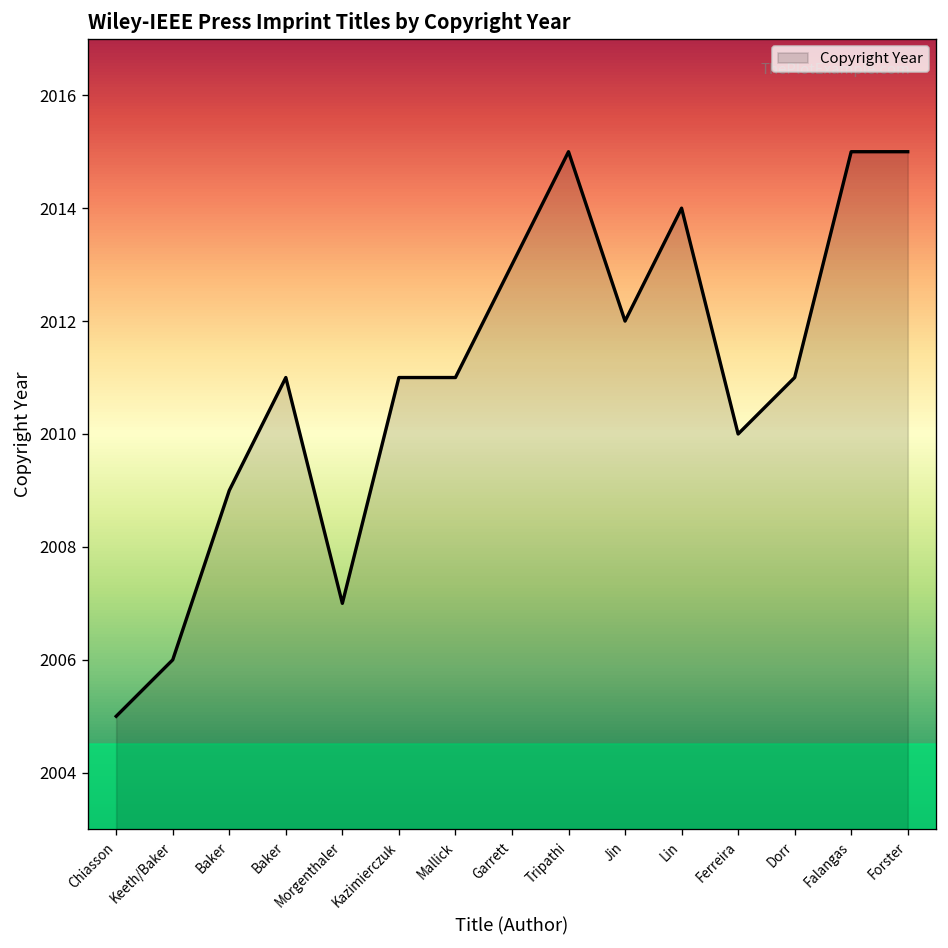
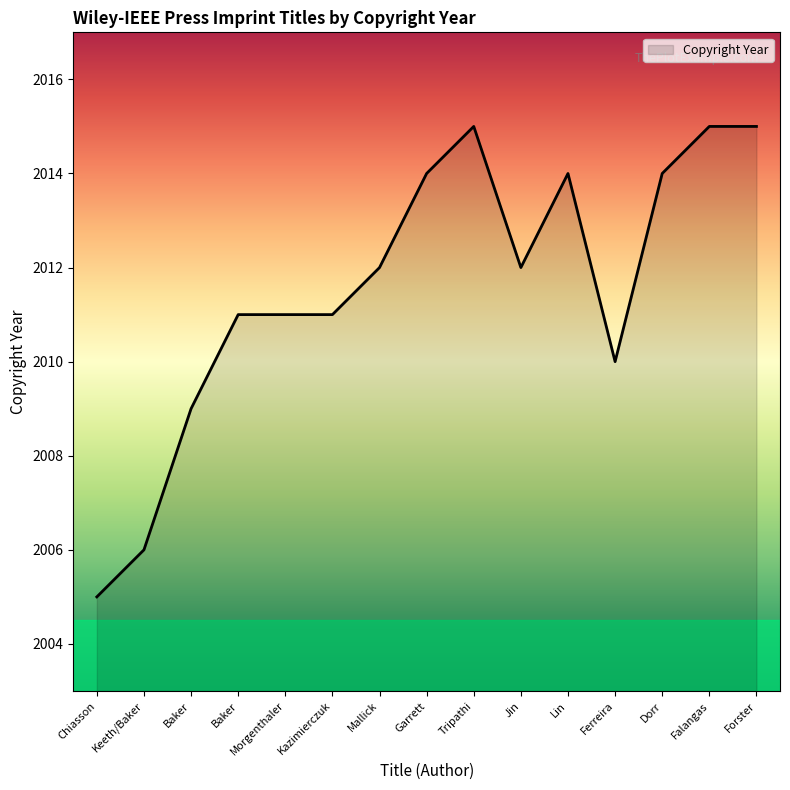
Morgenthaler: 2007 -> 2011
Mallick: 2011 -> 2012
Garrett: 2013 -> 2014
Dorr: 2011 -> 2014
